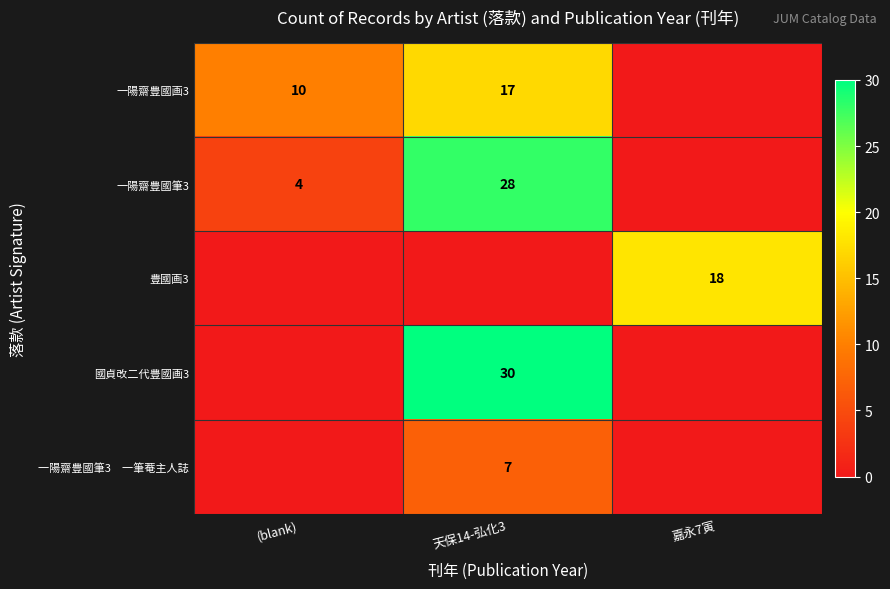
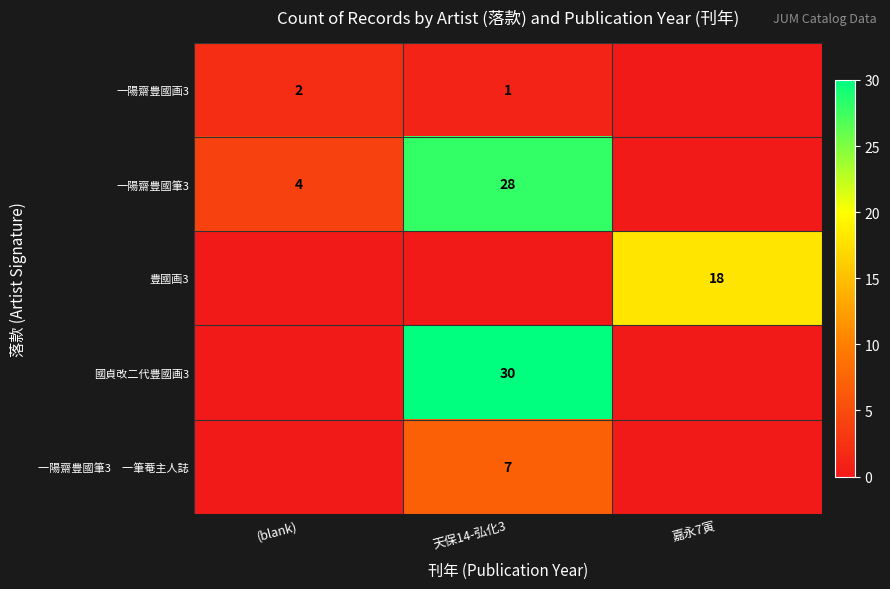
一陽齋豊國画3, (blank): 10 -> 2
一陽齋豊國画3, 天保14-弘化3: 17 -> 1
